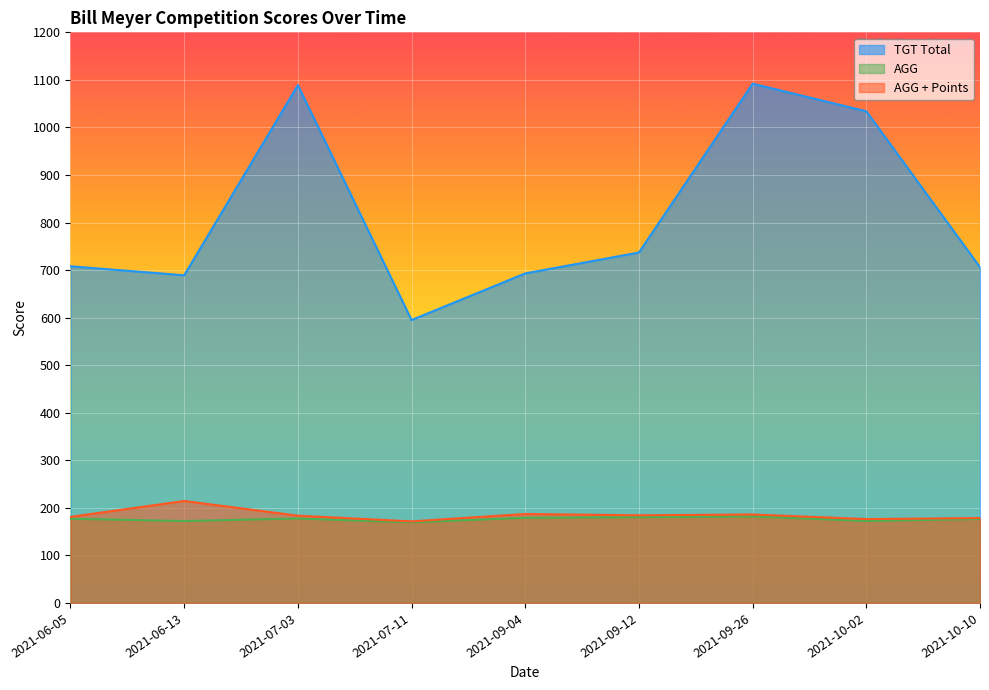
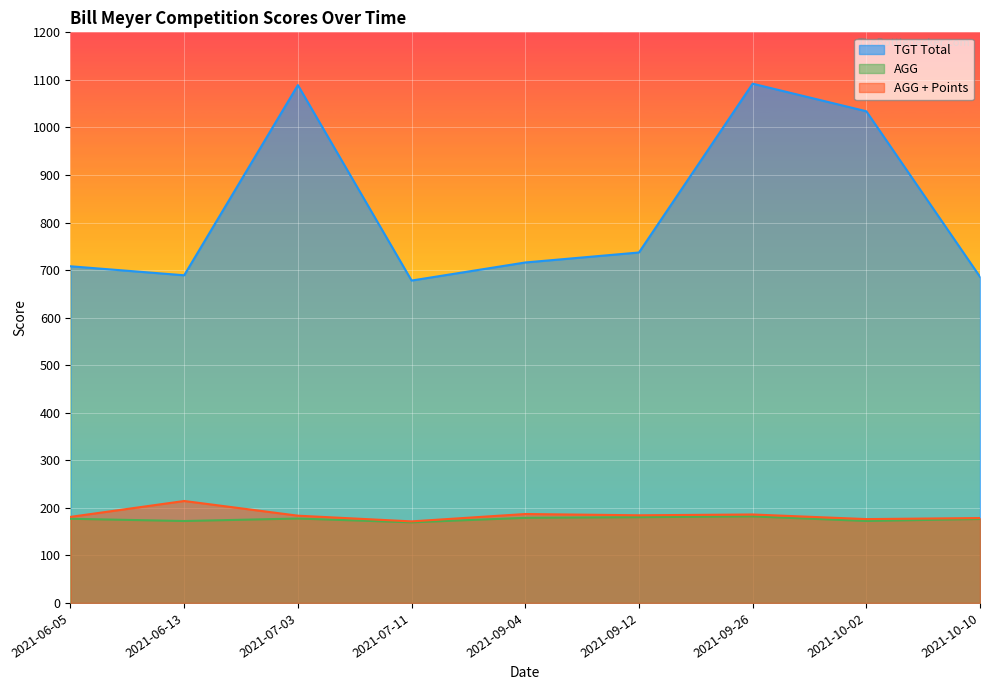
TGT Total, 2021-07-11: 600 -> 680
TGT Total, 2021-09-04: 690 -> 720
TGT Total, 2021-10-10: 710 -> 690
